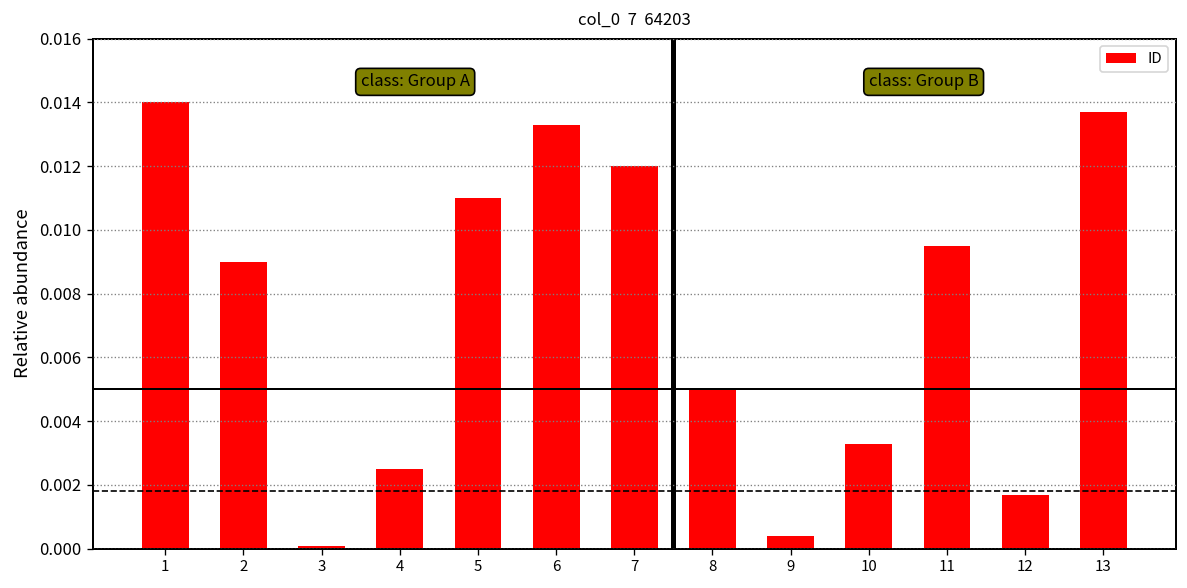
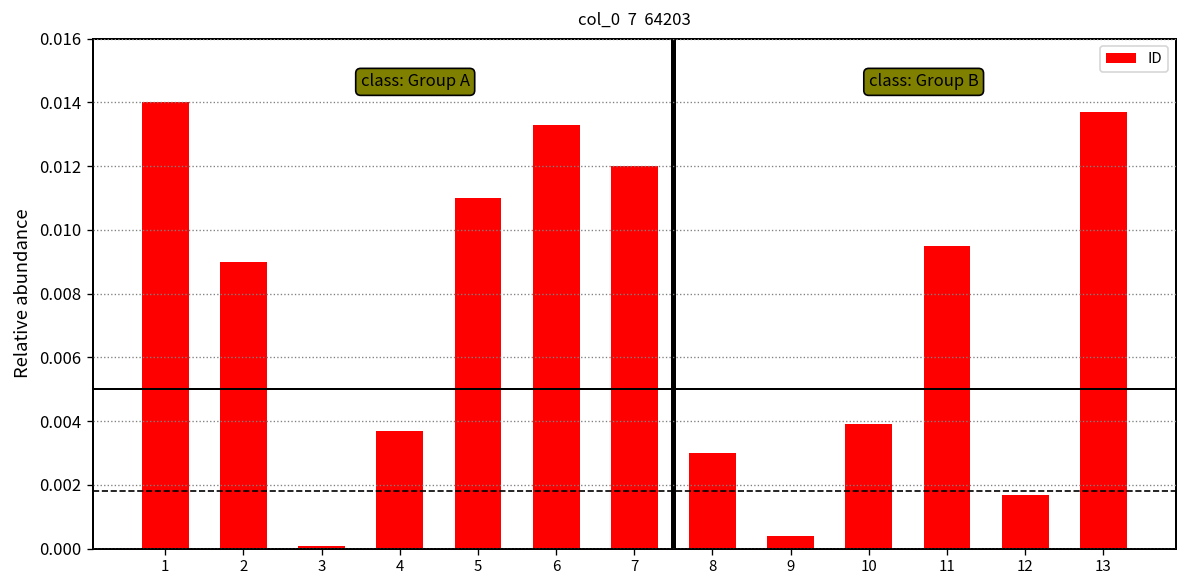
4: 0.0025 -> 0.0037
8: 0.005 -> 0.003
10: 0.0033 -> 0.0039
